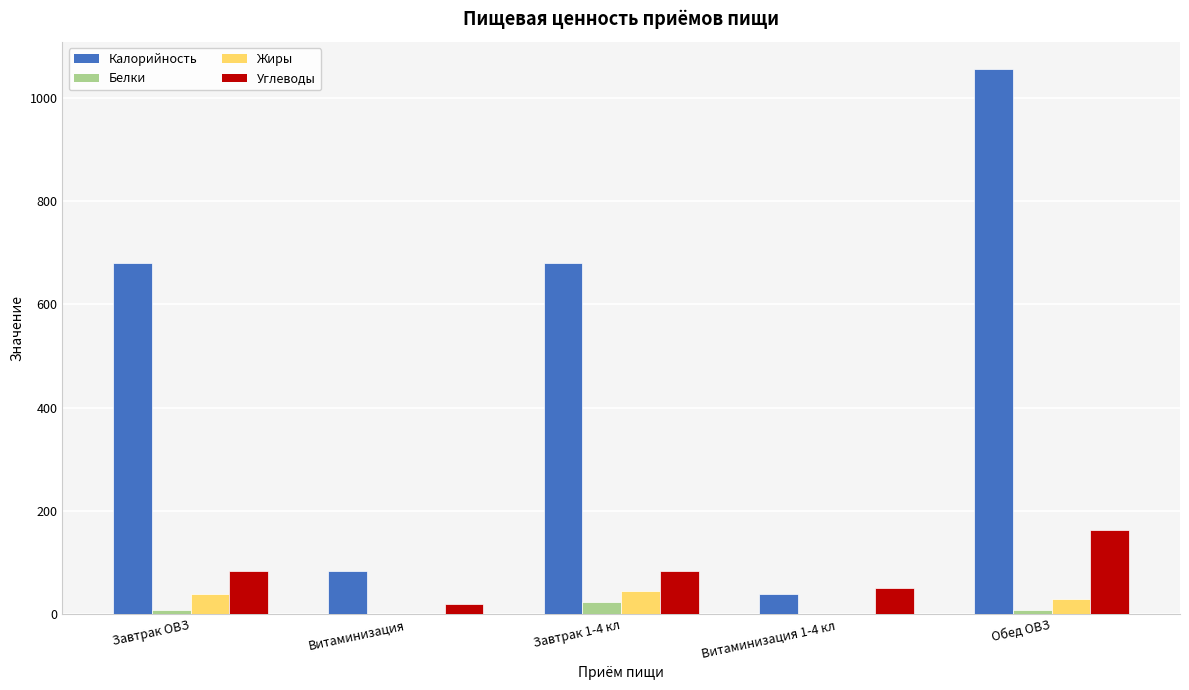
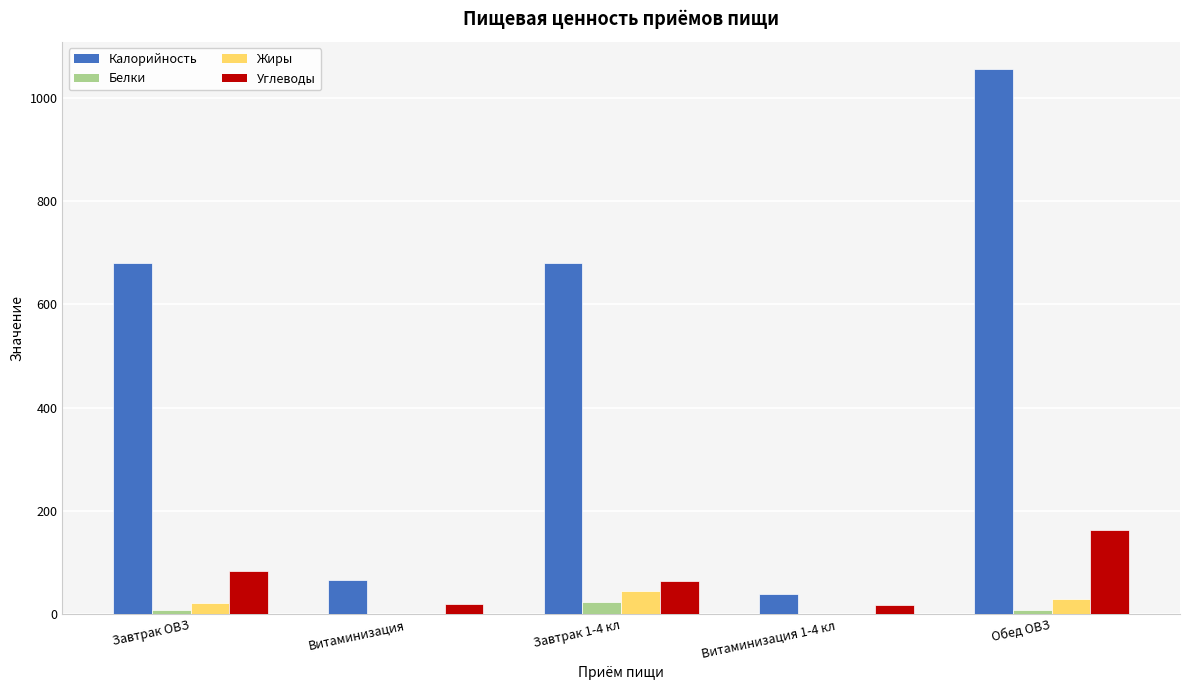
Жиры, Завтрак ОВЗ: 40 -> 20
Калорийность, Витаминизация: 80 -> 70
Углеводы, Завтрак 1-4 кл: 80 -> 70
Углеводы, Витаминизация 1-4 кл: 50 -> 20
